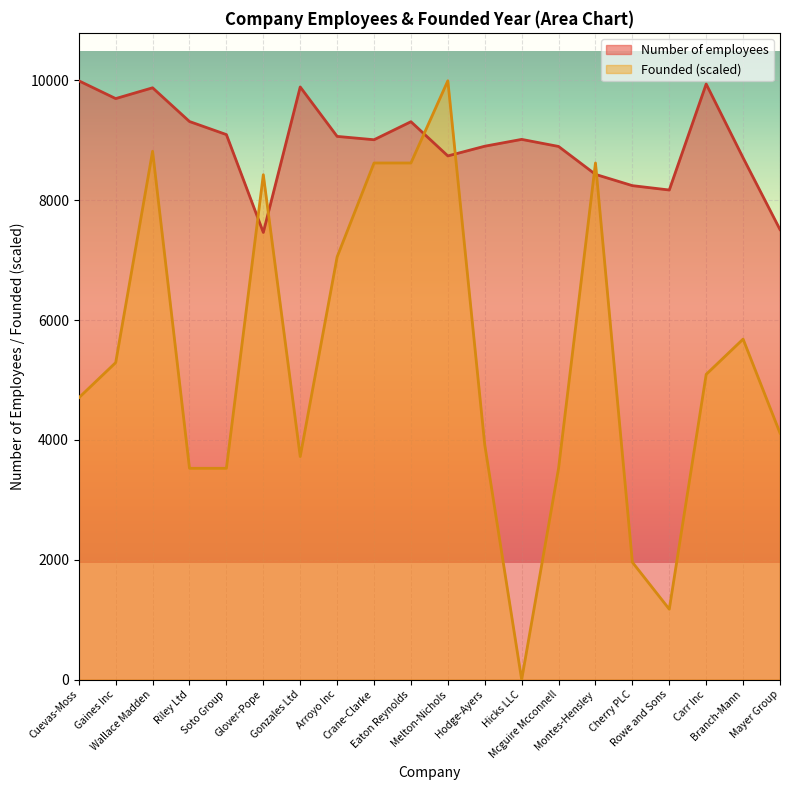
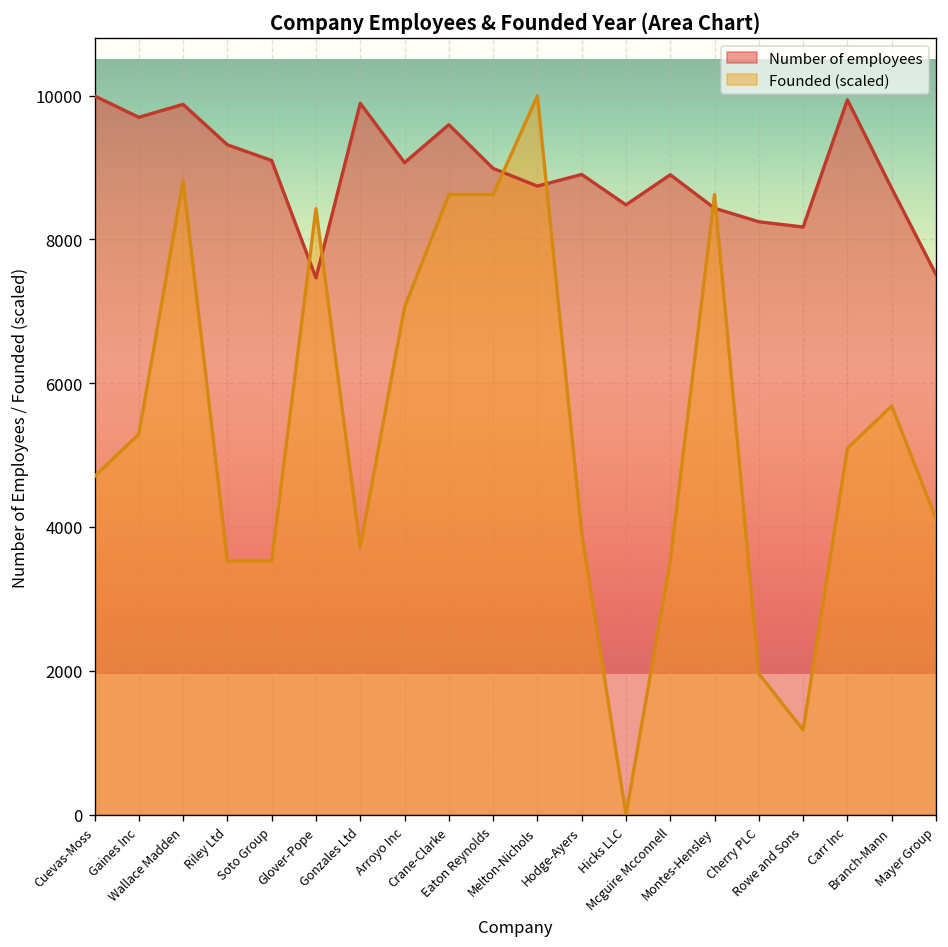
Number of employees, Crane-Clarke: 9000 -> 9600
Number of employees, Eaton Reynolds: 9300 -> 9000
Number of employees, Hicks LLC: 9000 -> 8500
